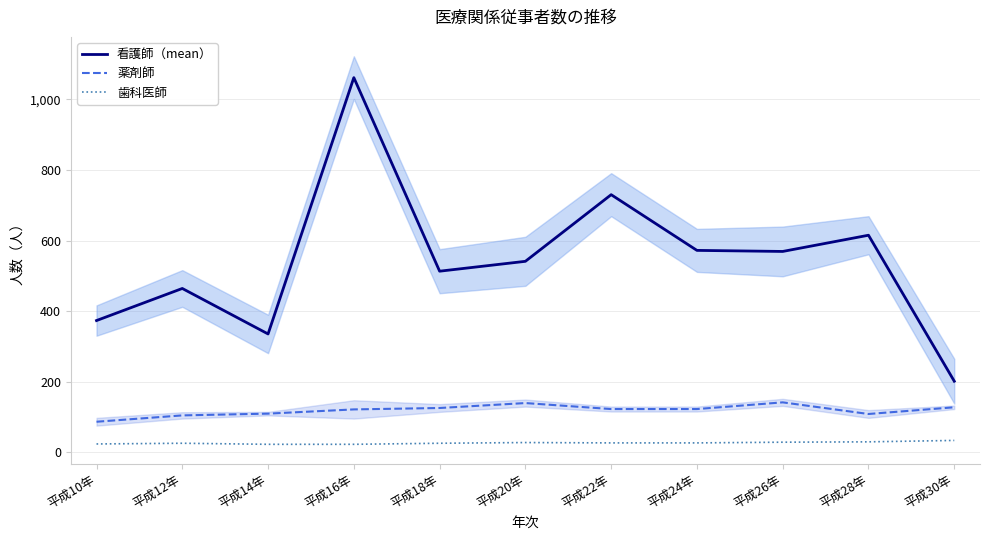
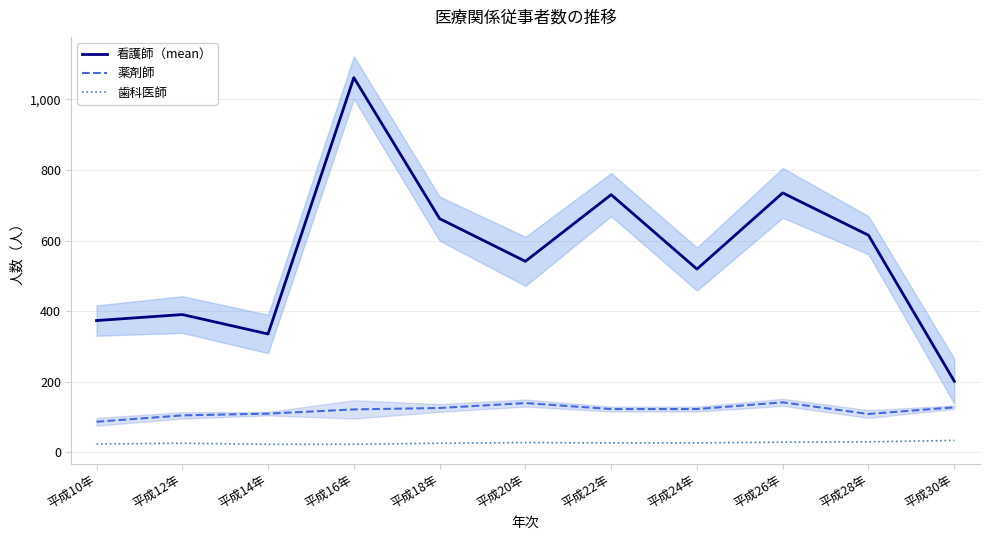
看護師（mean）, 平成12年: 460 -> 390
看護師（mean）, 平成18年: 510 -> 660
看護師（mean）, 平成24年: 570 -> 520
看護師（mean）, 平成26年: 570 -> 740
